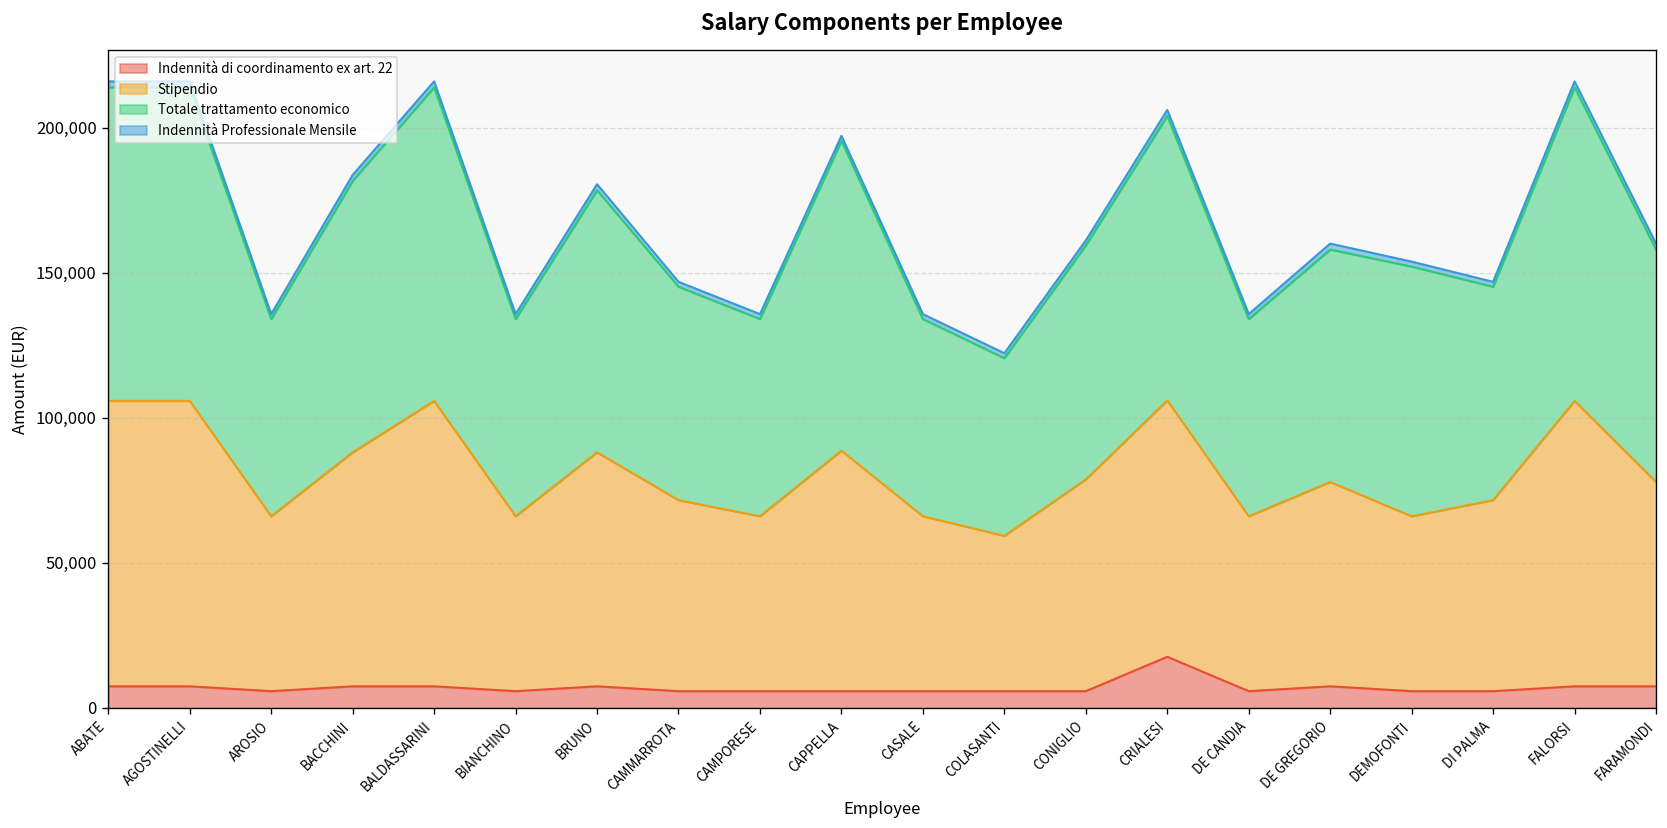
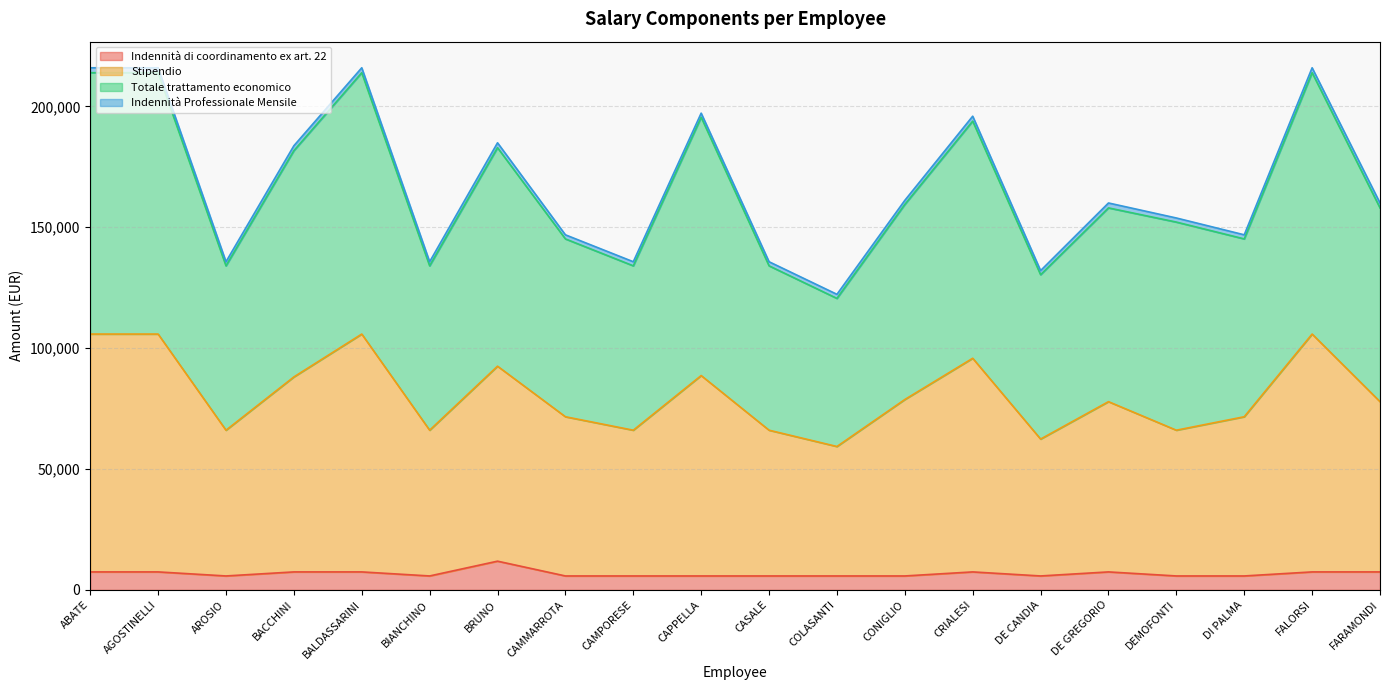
Indennità di coordinamento ex art. 22, BRUNO: 7,000 -> 12,000
Indennità di coordinamento ex art. 22, CRIALESI: 18,000 -> 7,000
Stipendio, DE CANDIA: 60,000 -> 57,000
